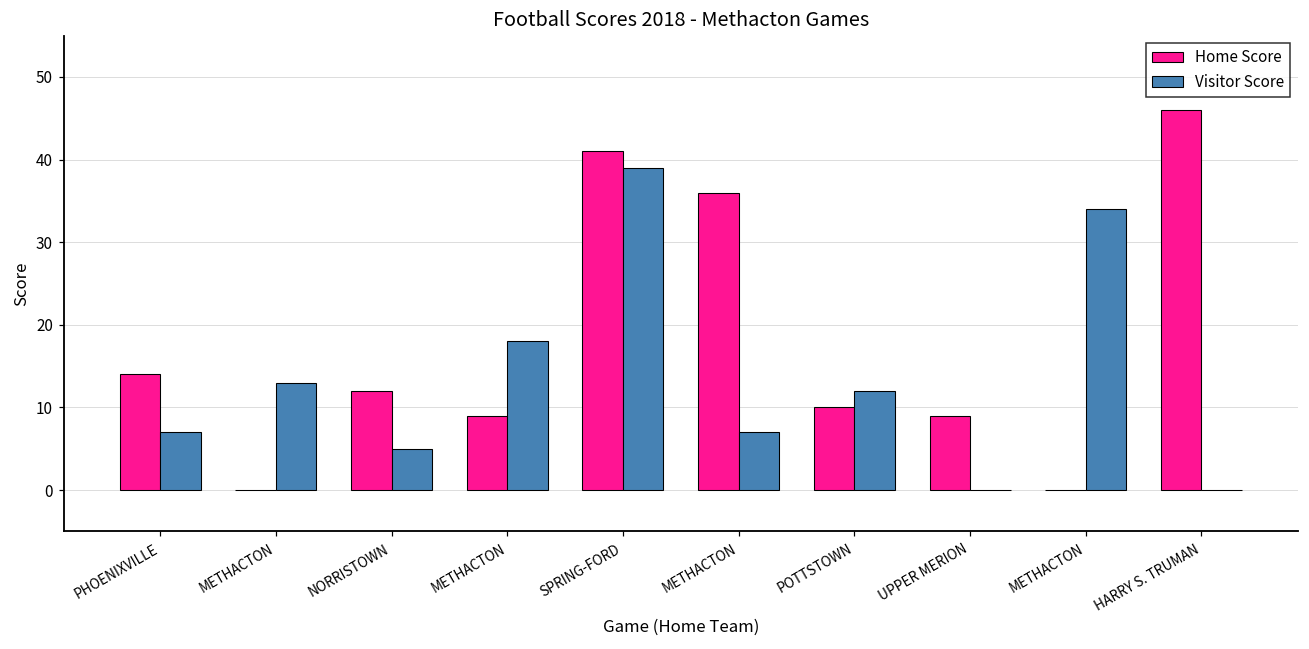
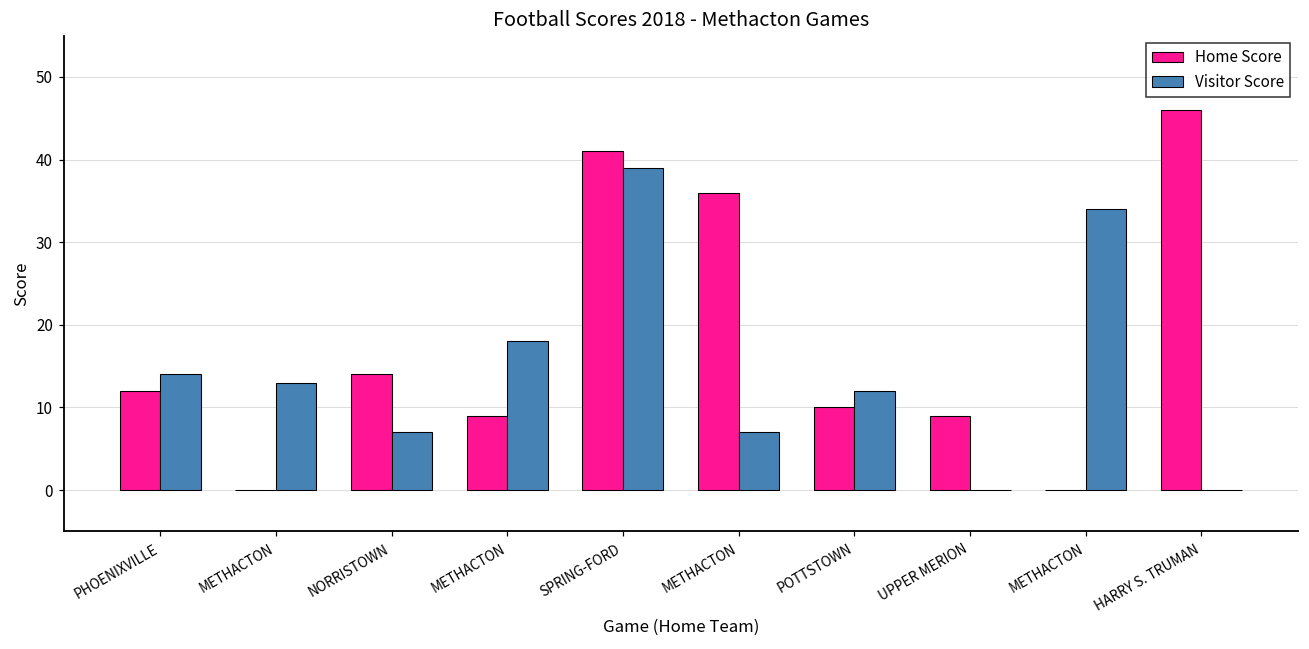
Home Score, PHOENIXVILLE: 14 -> 12
Visitor Score, PHOENIXVILLE: 7 -> 14
Home Score, NORRISTOWN: 12 -> 14
Visitor Score, NORRISTOWN: 5 -> 7
